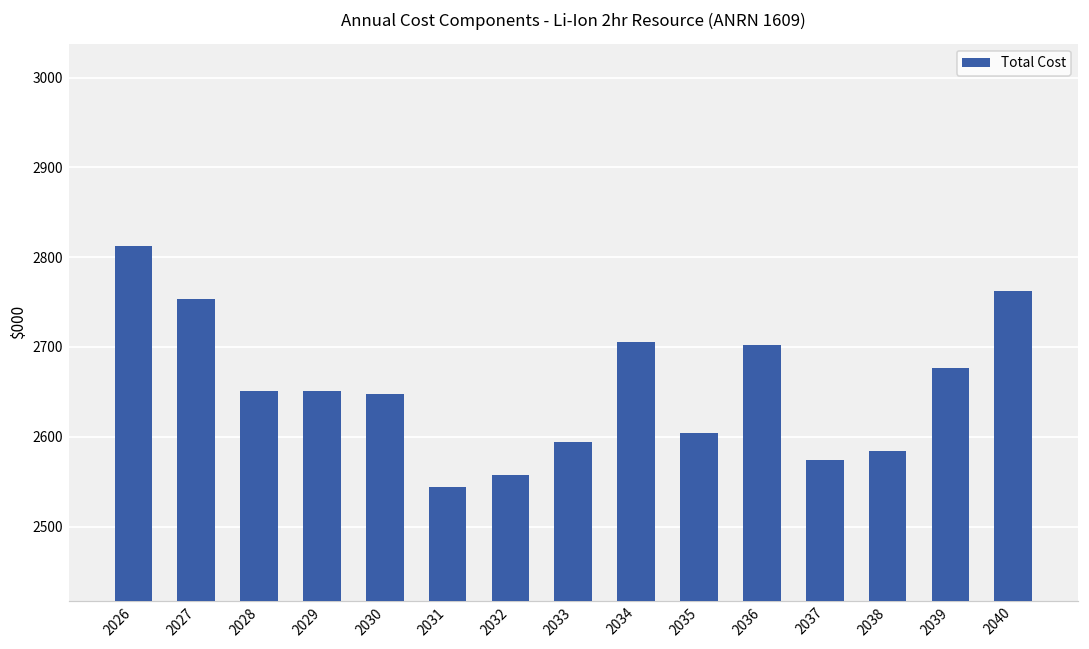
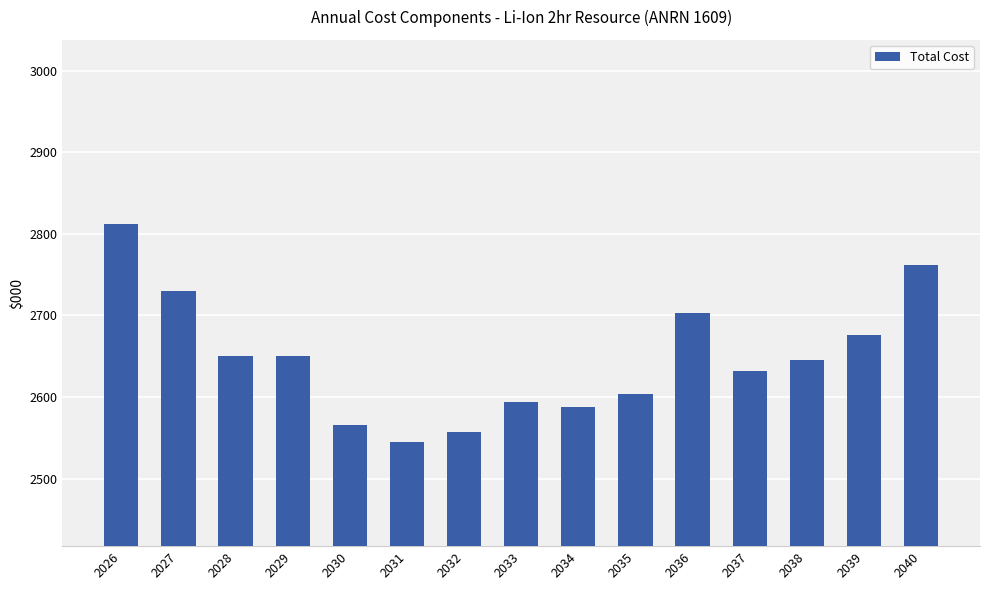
2027: 2750 -> 2730
2030: 2650 -> 2570
2034: 2710 -> 2590
2037: 2570 -> 2630
2038: 2580 -> 2650
